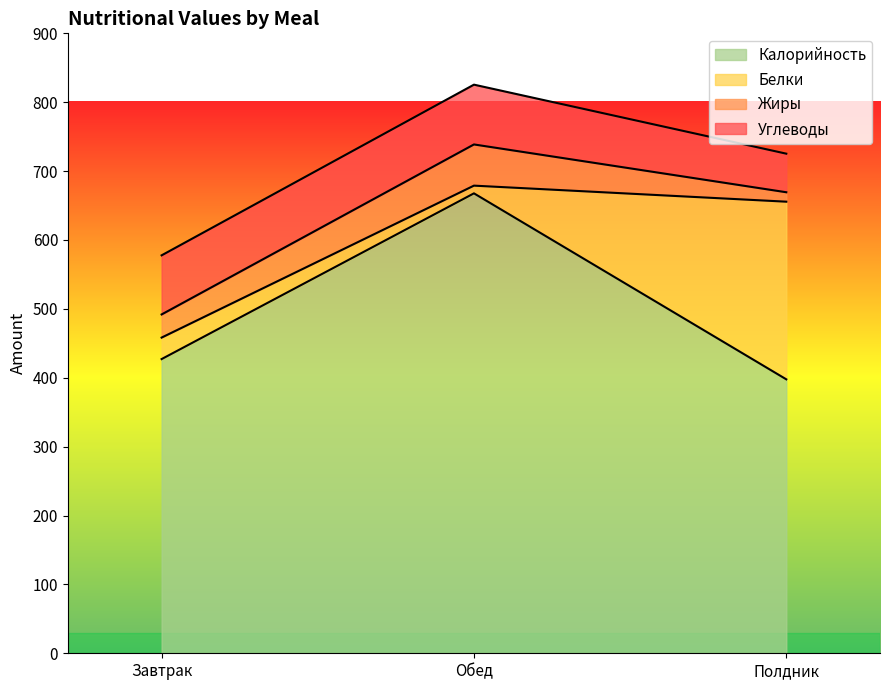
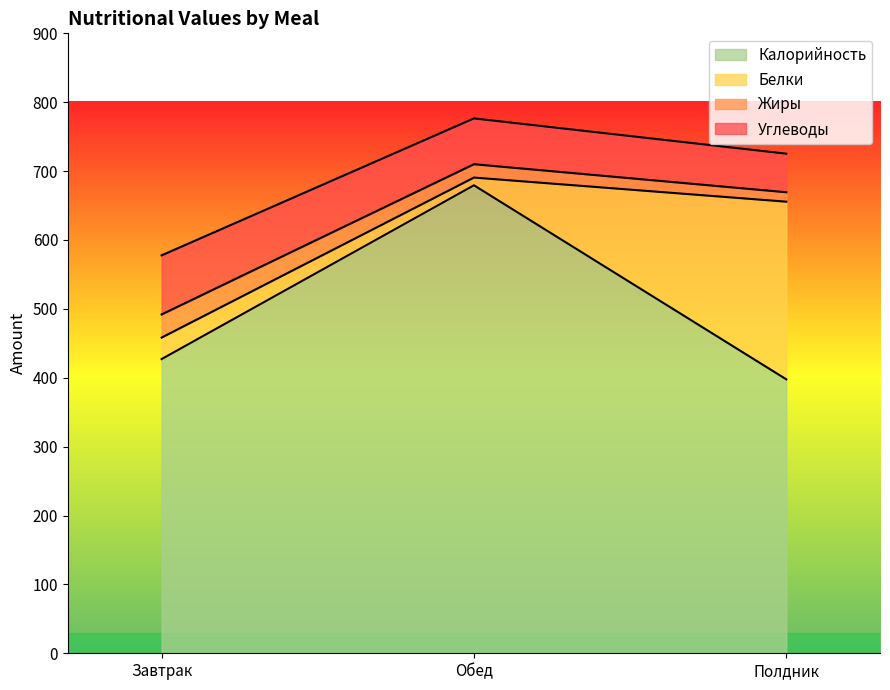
Калорийность, Обед: 670 -> 680
Жиры, Обед: 60 -> 20
Углеводы, Обед: 90 -> 70
